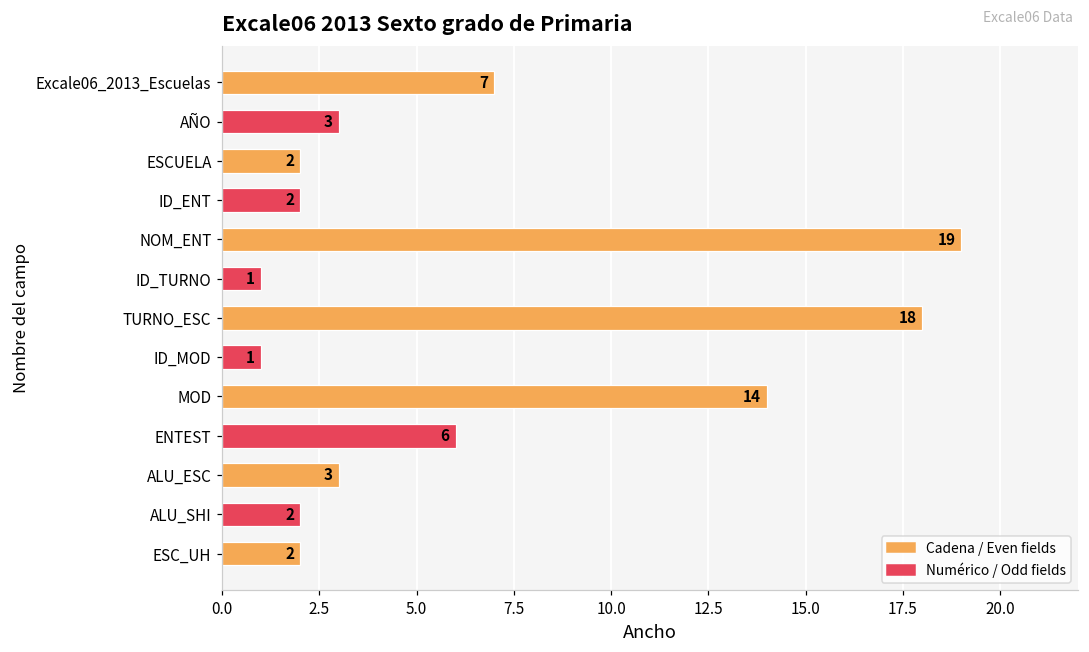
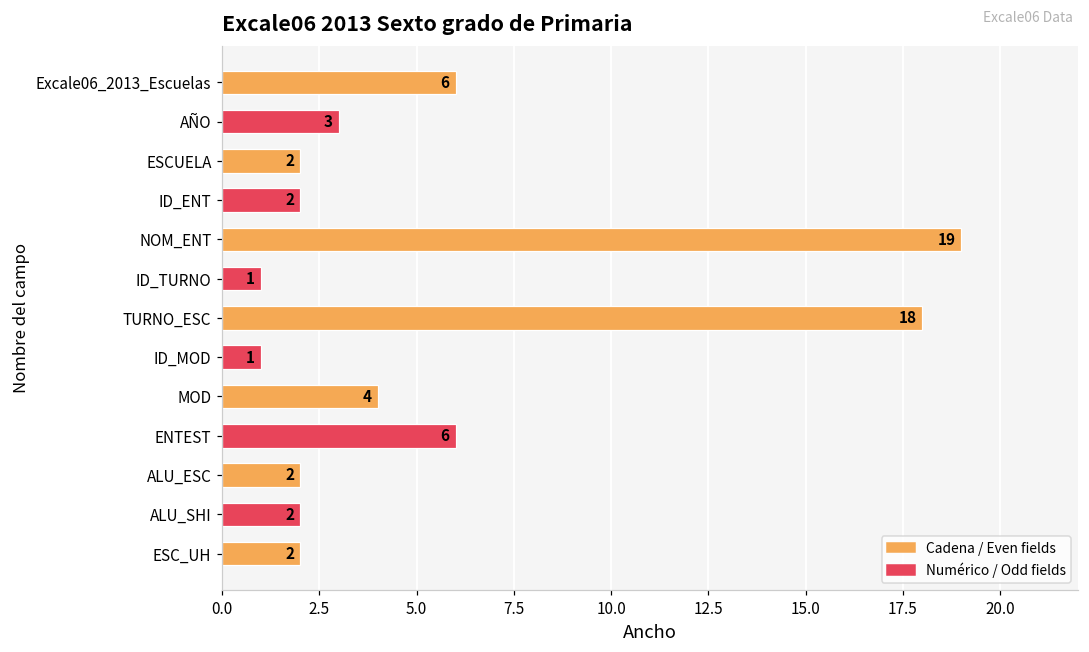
Excale06_2013_Escuelas: 7 -> 6
MOD: 14 -> 4
ALU_ESC: 3 -> 2
